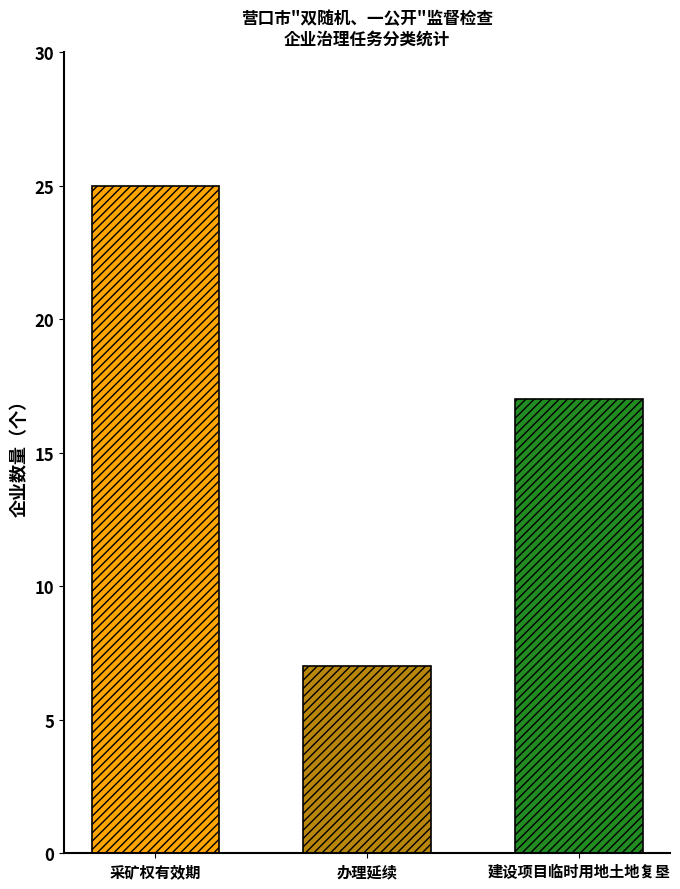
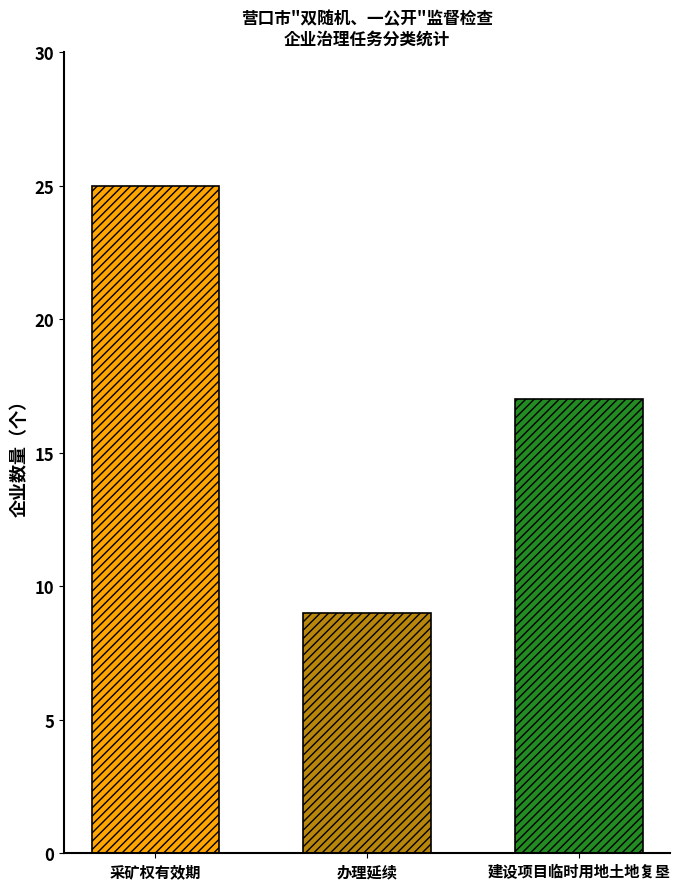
办理延续: 7 -> 9
